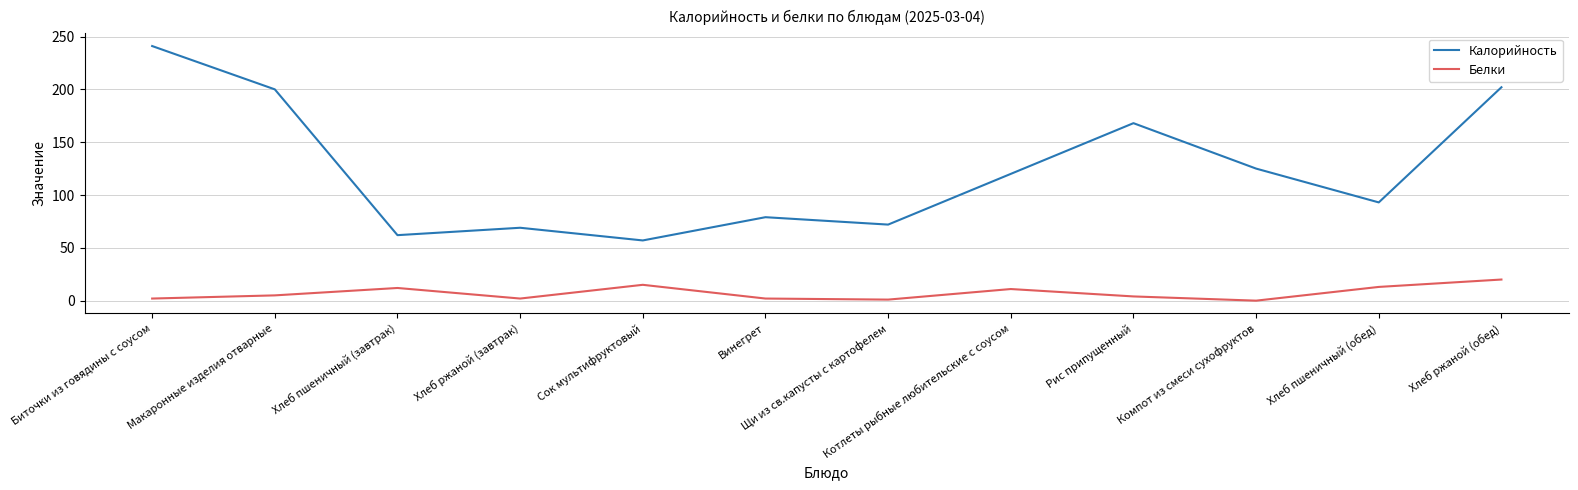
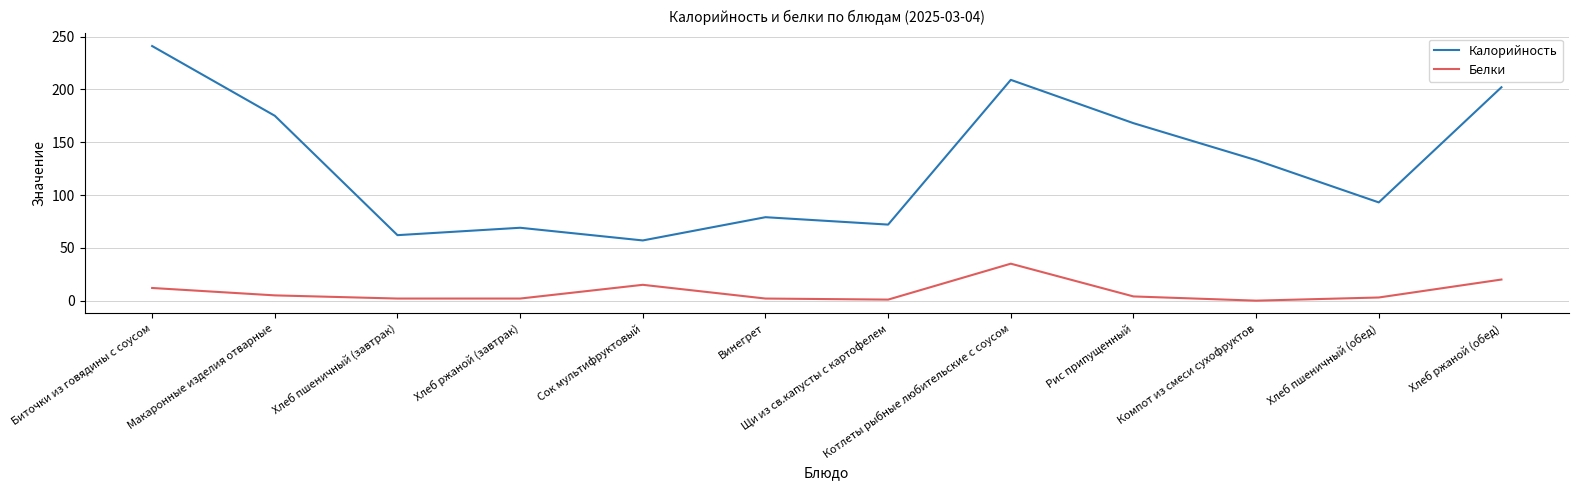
Белки, Биточки из говядины с соусом: 2 -> 12
Калорийность, Макаронные изделия отварные: 200 -> 175
Белки, Хлеб пшеничный (завтрак): 12 -> 2
Калорийность, Котлеты рыбные любительские с соусом: 120 -> 209
Белки, Котлеты рыбные любительские с соусом: 11 -> 35
Калорийность, Компот из смеси сухофруктов: 125 -> 133
Белки, Хлеб пшеничный (обед): 13 -> 3
